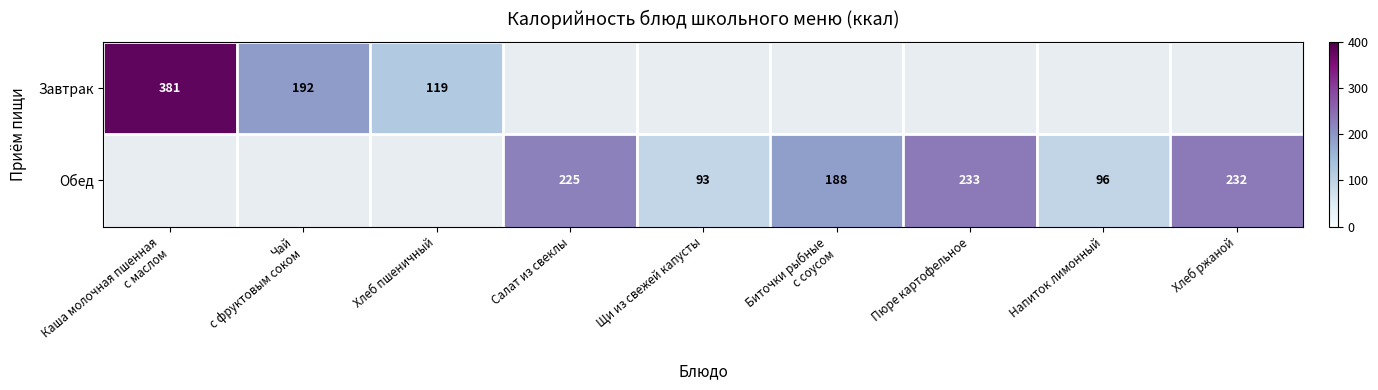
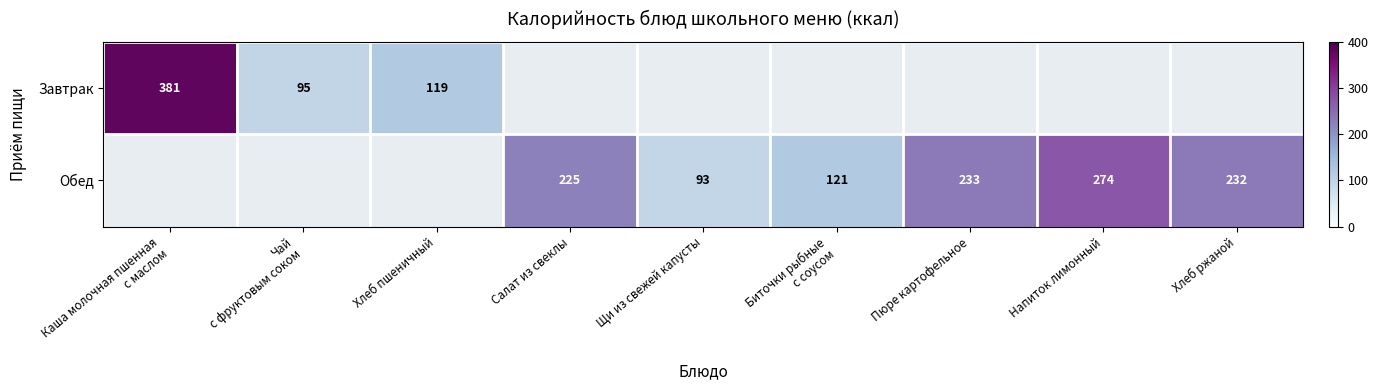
Завтрак, Чай с фруктовым соком: 192 -> 95
Обед, Биточки рыбные с соусом: 188 -> 121
Обед, Напиток лимонный: 96 -> 274
